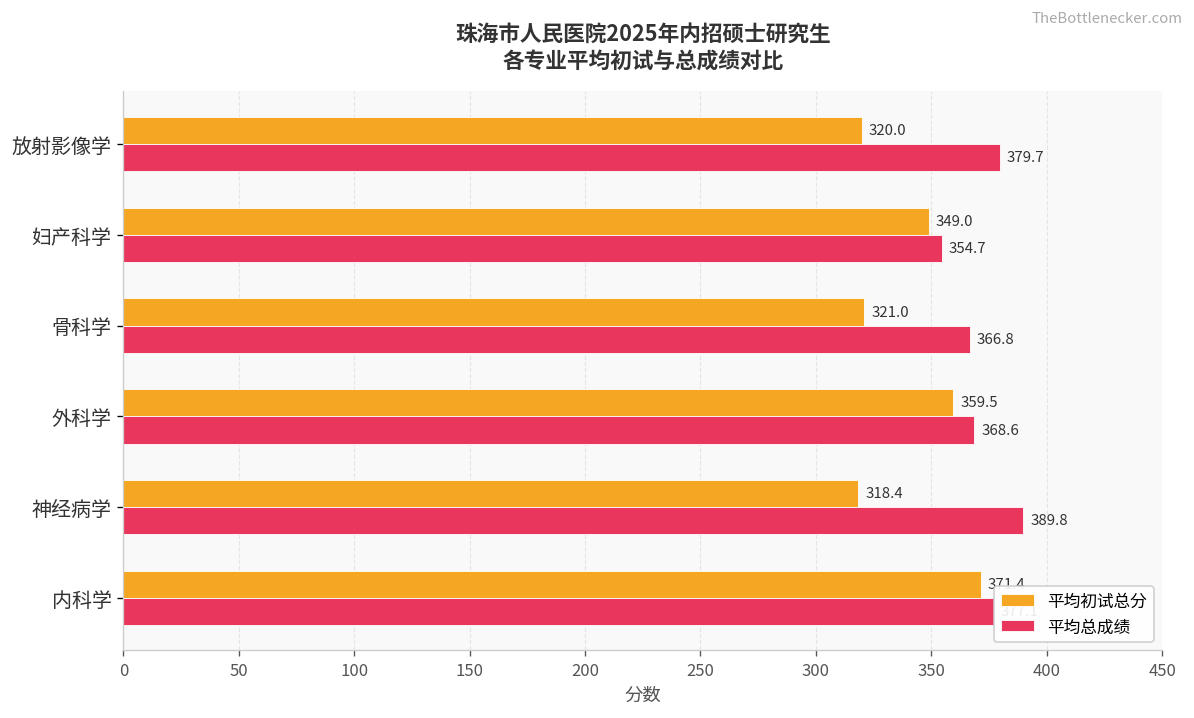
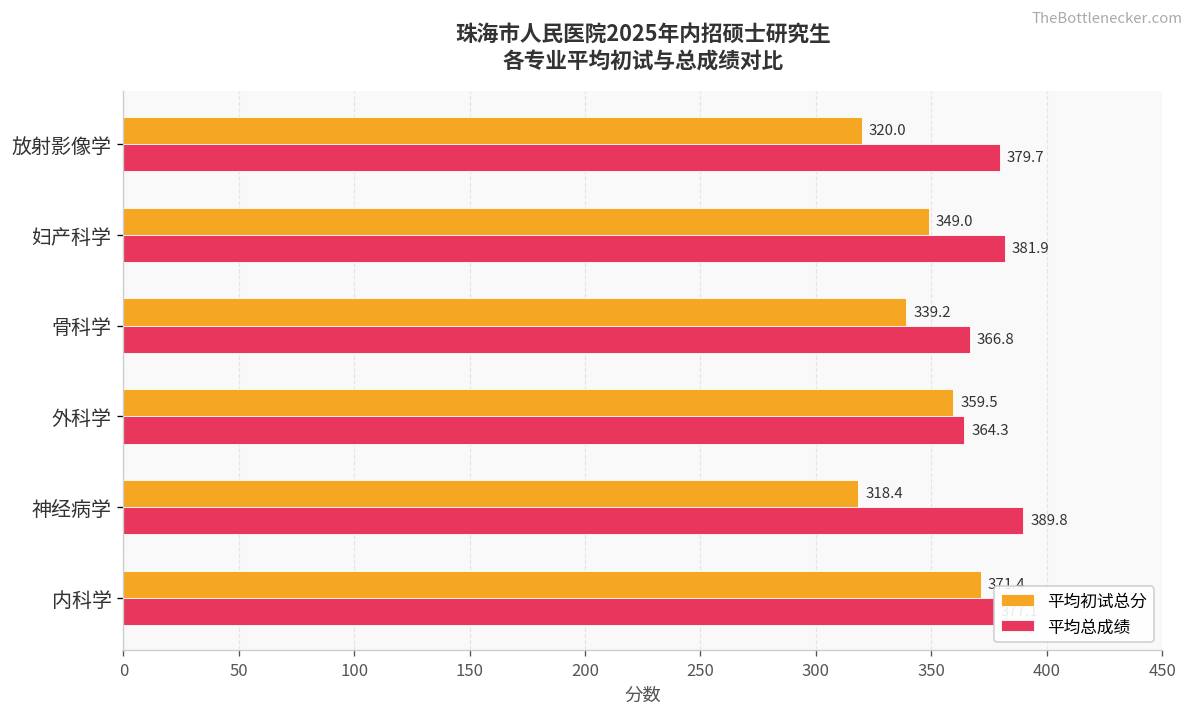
平均总成绩, 妇产科学: 354.7 -> 381.9
平均初试总分, 骨科学: 321.0 -> 339.2
平均总成绩, 外科学: 368.6 -> 364.3
